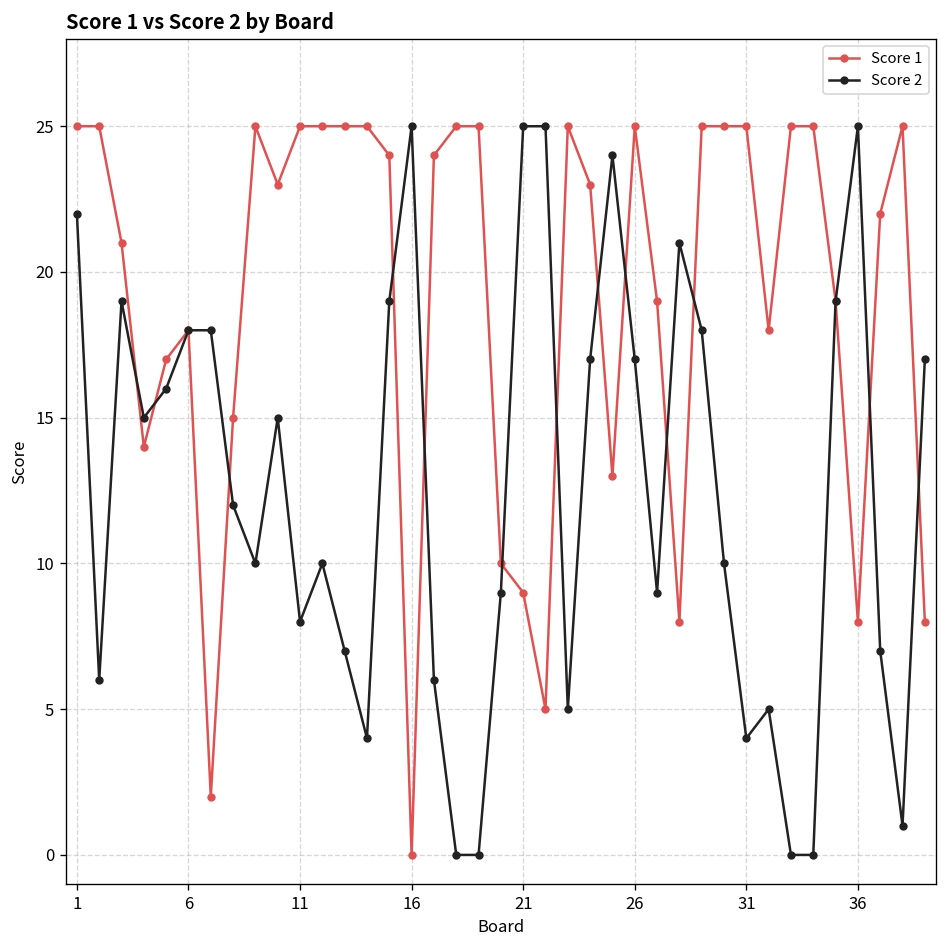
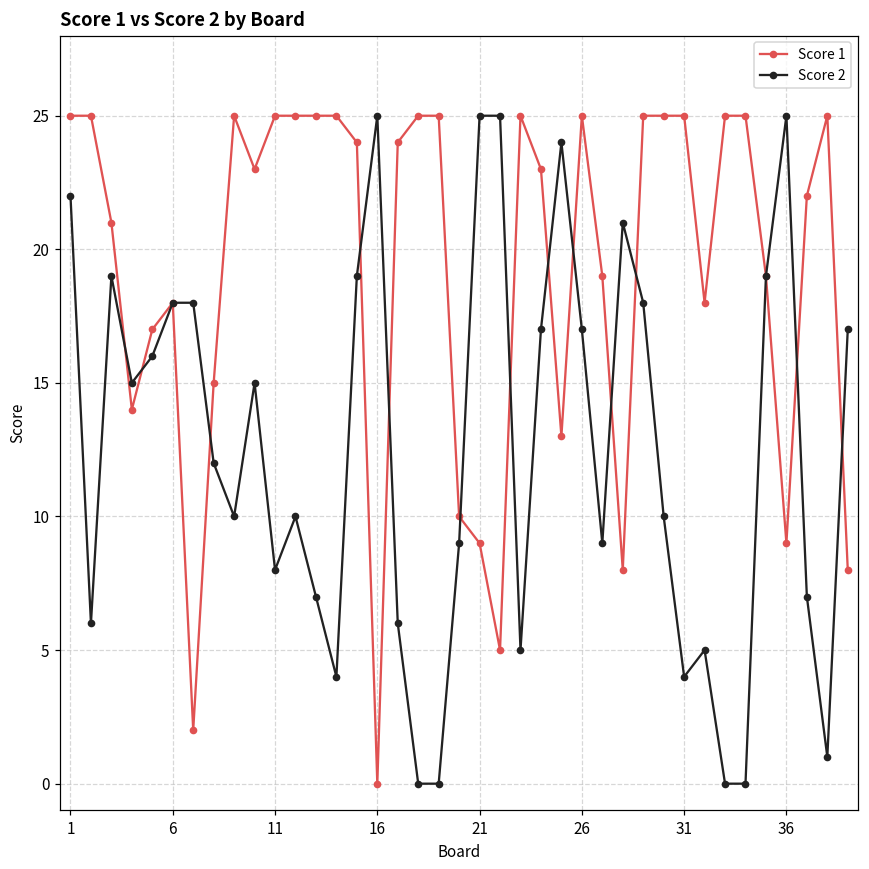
Score 1, 36: 8 -> 9
